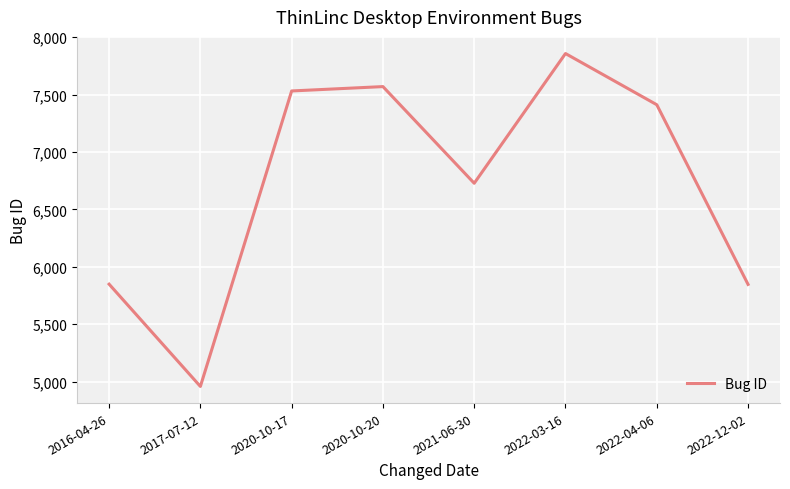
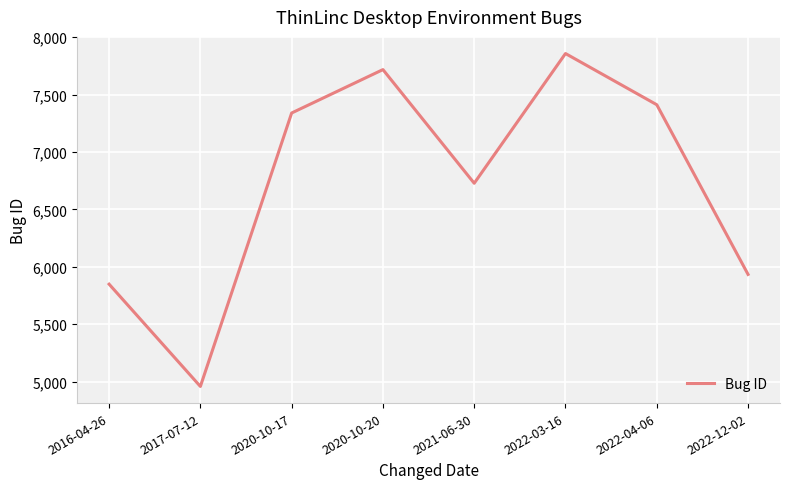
2020-10-17: 7,530 -> 7,340
2020-10-20: 7,570 -> 7,720
2022-12-02: 5,850 -> 5,930
